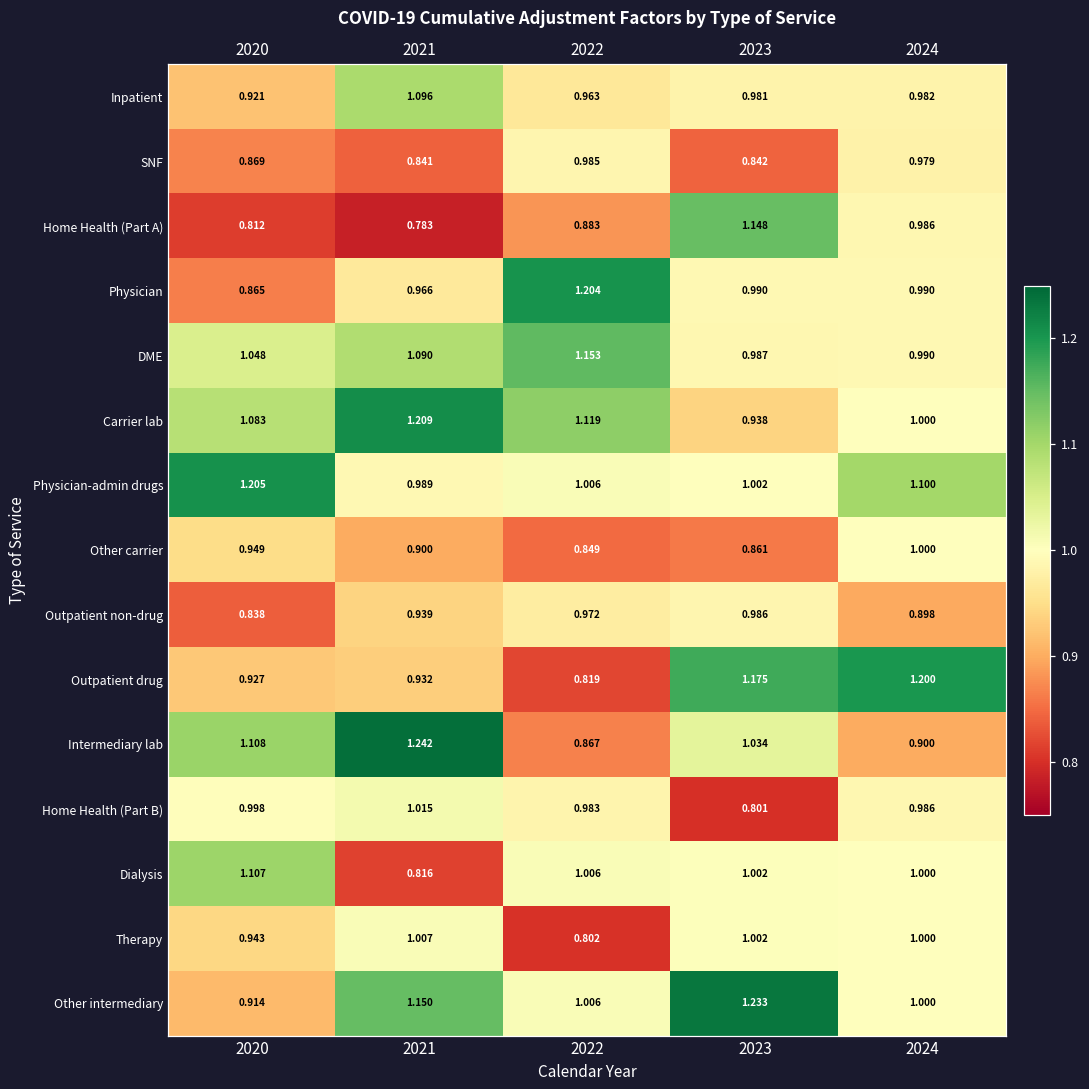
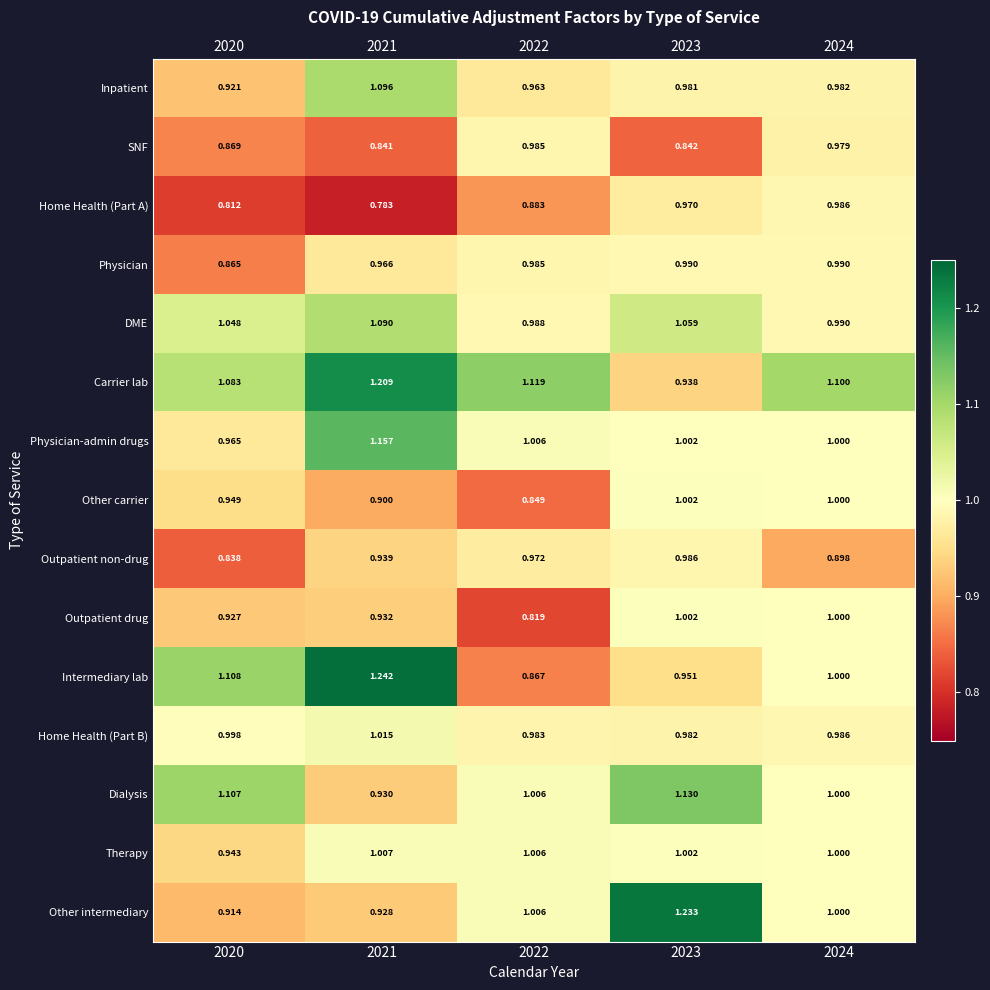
Home Health (Part A), 2023: 1.148 -> 0.970
Physician, 2022: 1.204 -> 0.985
DME, 2022: 1.153 -> 0.988
DME, 2023: 0.987 -> 1.059
Carrier lab, 2024: 1.000 -> 1.100
Physician-admin drugs, 2020: 1.205 -> 0.965
Physician-admin drugs, 2021: 0.989 -> 1.157
Physician-admin drugs, 2024: 1.100 -> 1.000
Other carrier, 2023: 0.861 -> 1.002
Outpatient drug, 2023: 1.175 -> 1.002
Outpatient drug, 2024: 1.200 -> 1.000
Intermediary lab, 2023: 1.034 -> 0.951
Intermediary lab, 2024: 0.900 -> 1.000
Home Health (Part B), 2023: 0.801 -> 0.982
Dialysis, 2021: 0.816 -> 0.930
Dialysis, 2023: 1.002 -> 1.130
Therapy, 2022: 0.802 -> 1.006
Other intermediary, 2021: 1.150 -> 0.928
